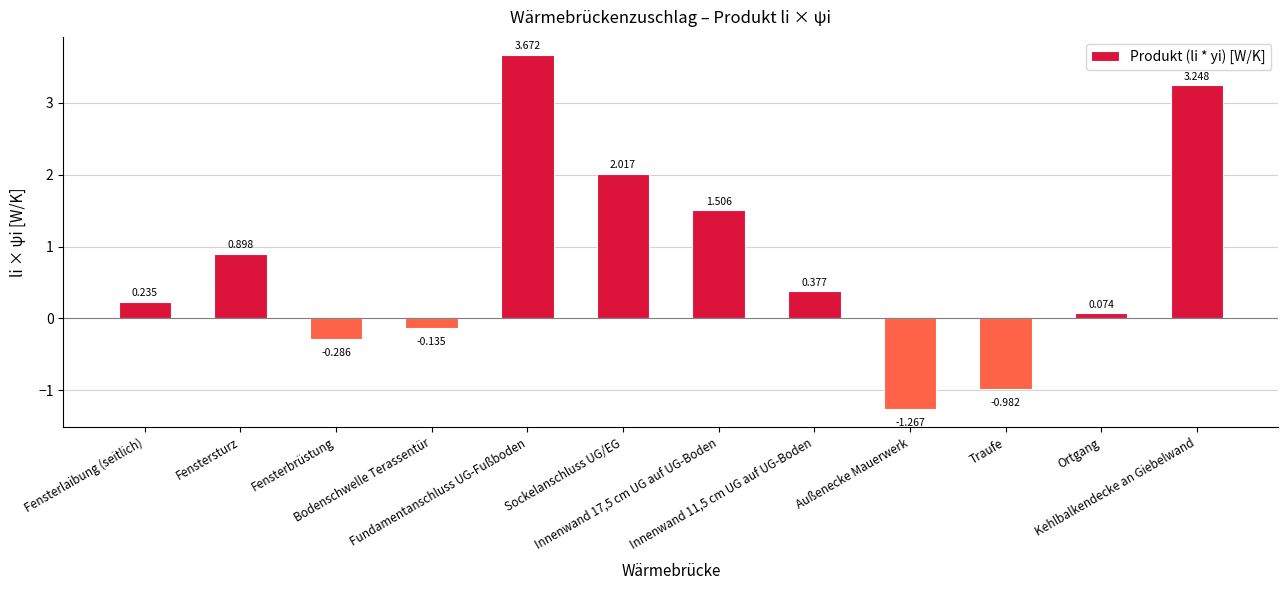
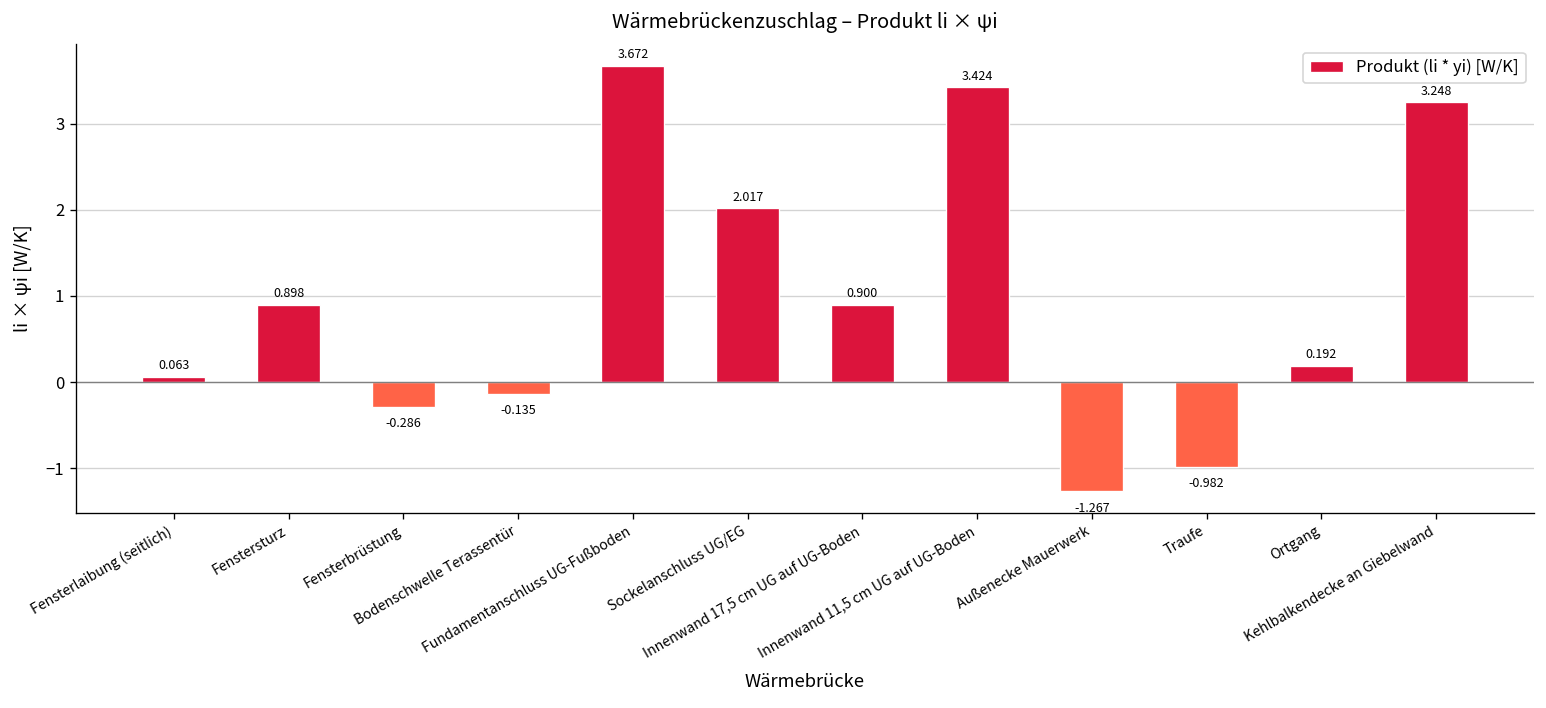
Fensterlaibung (seitlich): 0.235 -> 0.063
Innenwand 17,5 cm UG auf UG-Boden: 1.506 -> 0.900
Innenwand 11,5 cm UG auf UG-Boden: 0.377 -> 3.424
Ortgang: 0.074 -> 0.192
